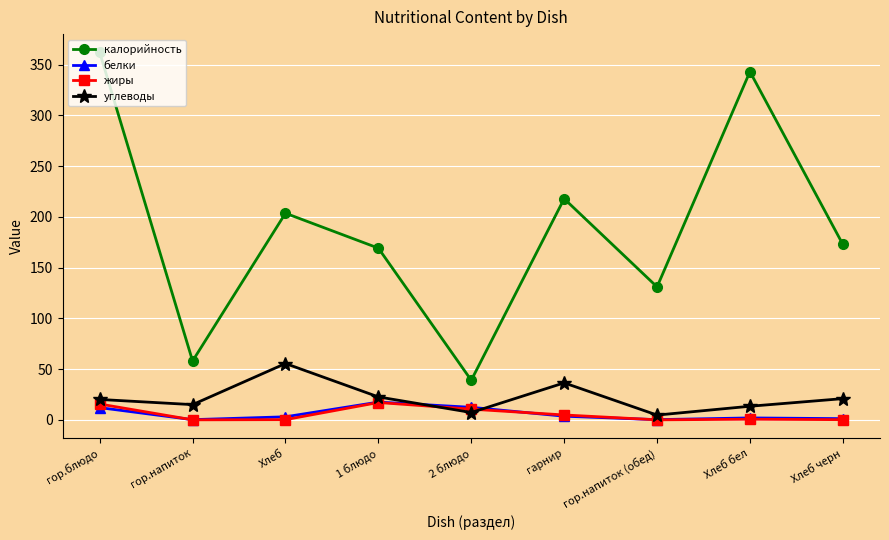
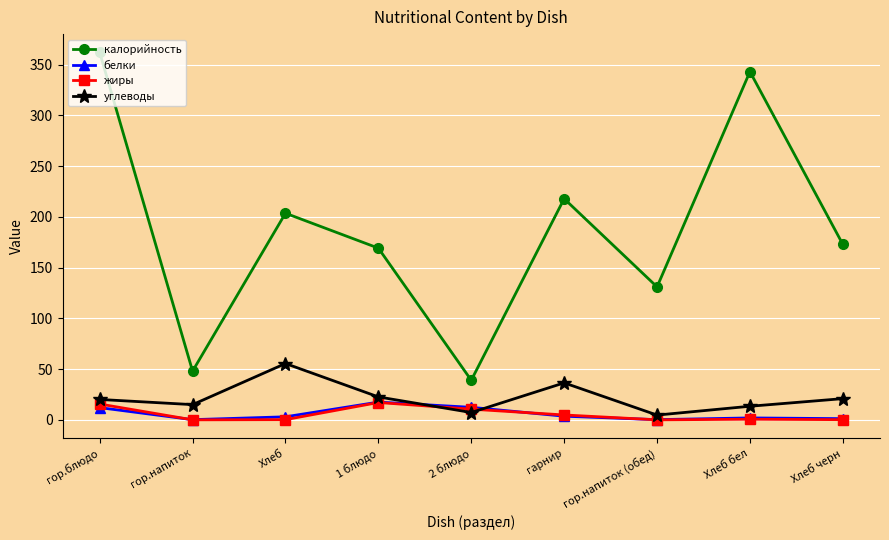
калорийность, гор.напиток: 58 -> 48
